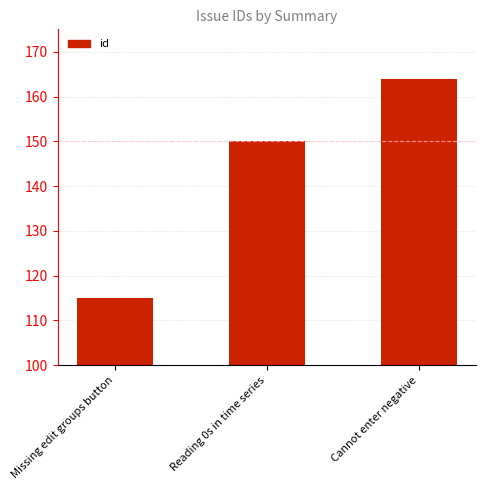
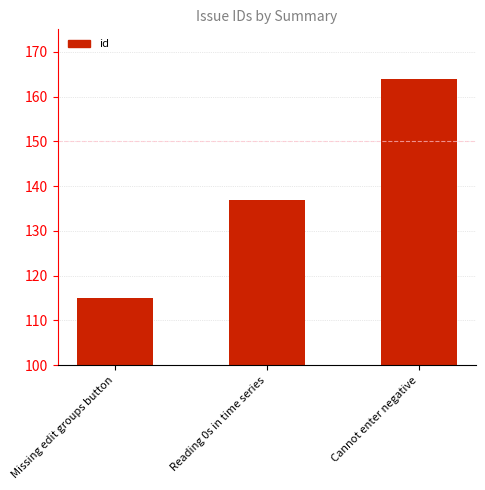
Reading 0s in time series: 150 -> 137
